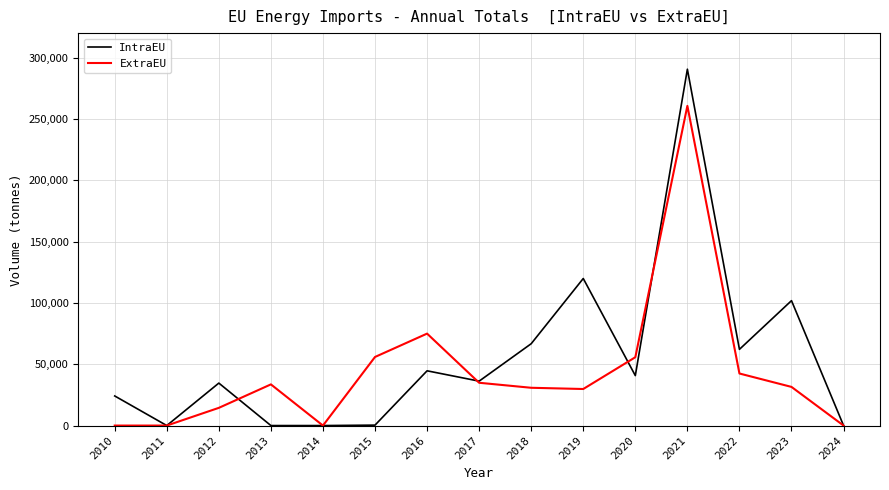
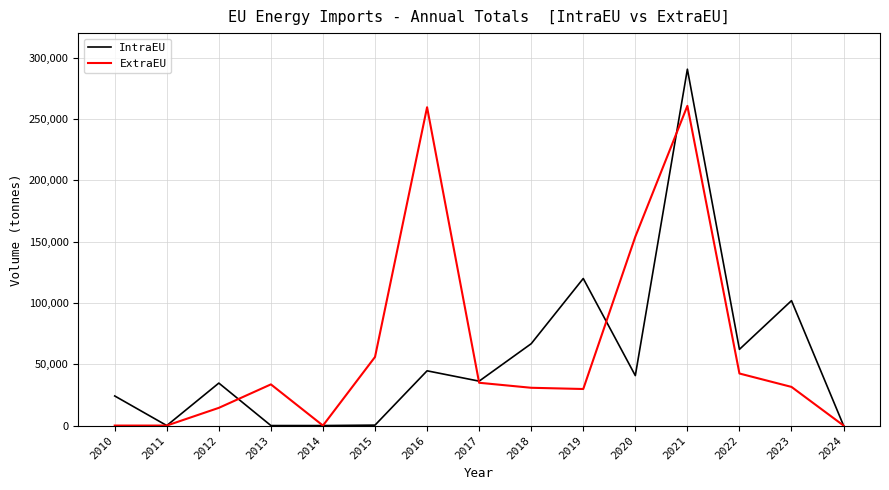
ExtraEU, 2016: 75,000 -> 260,000
ExtraEU, 2020: 56,000 -> 154,000
